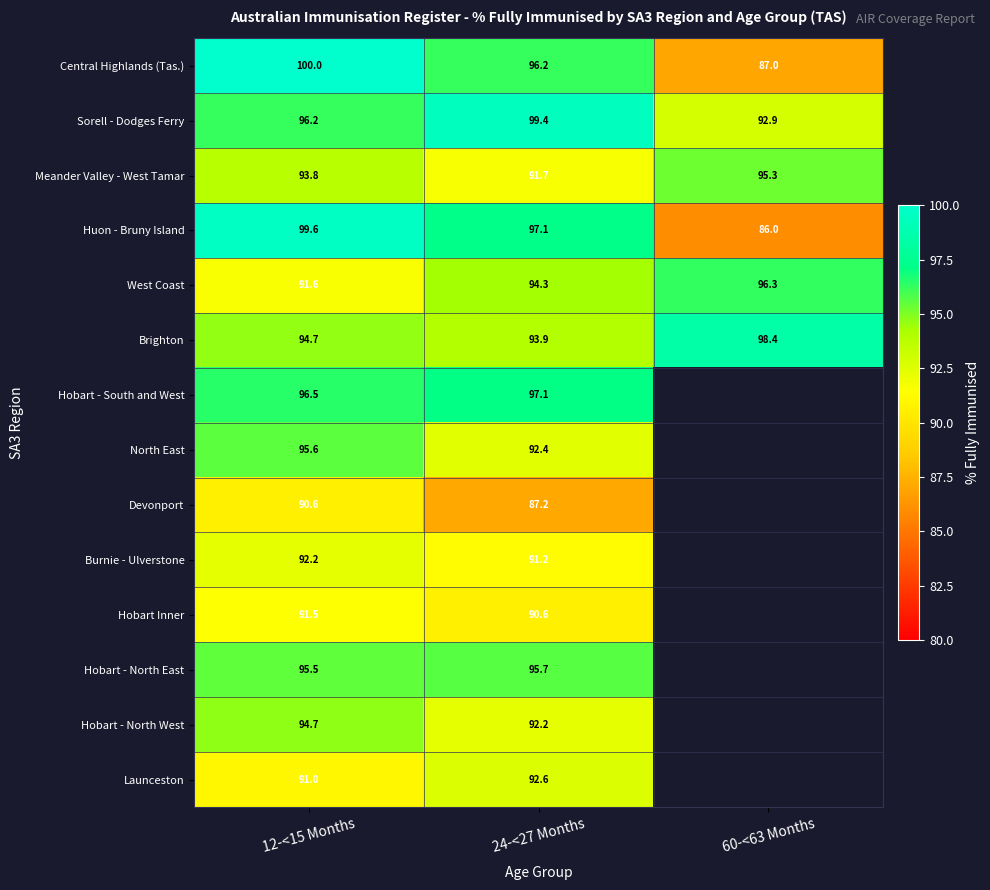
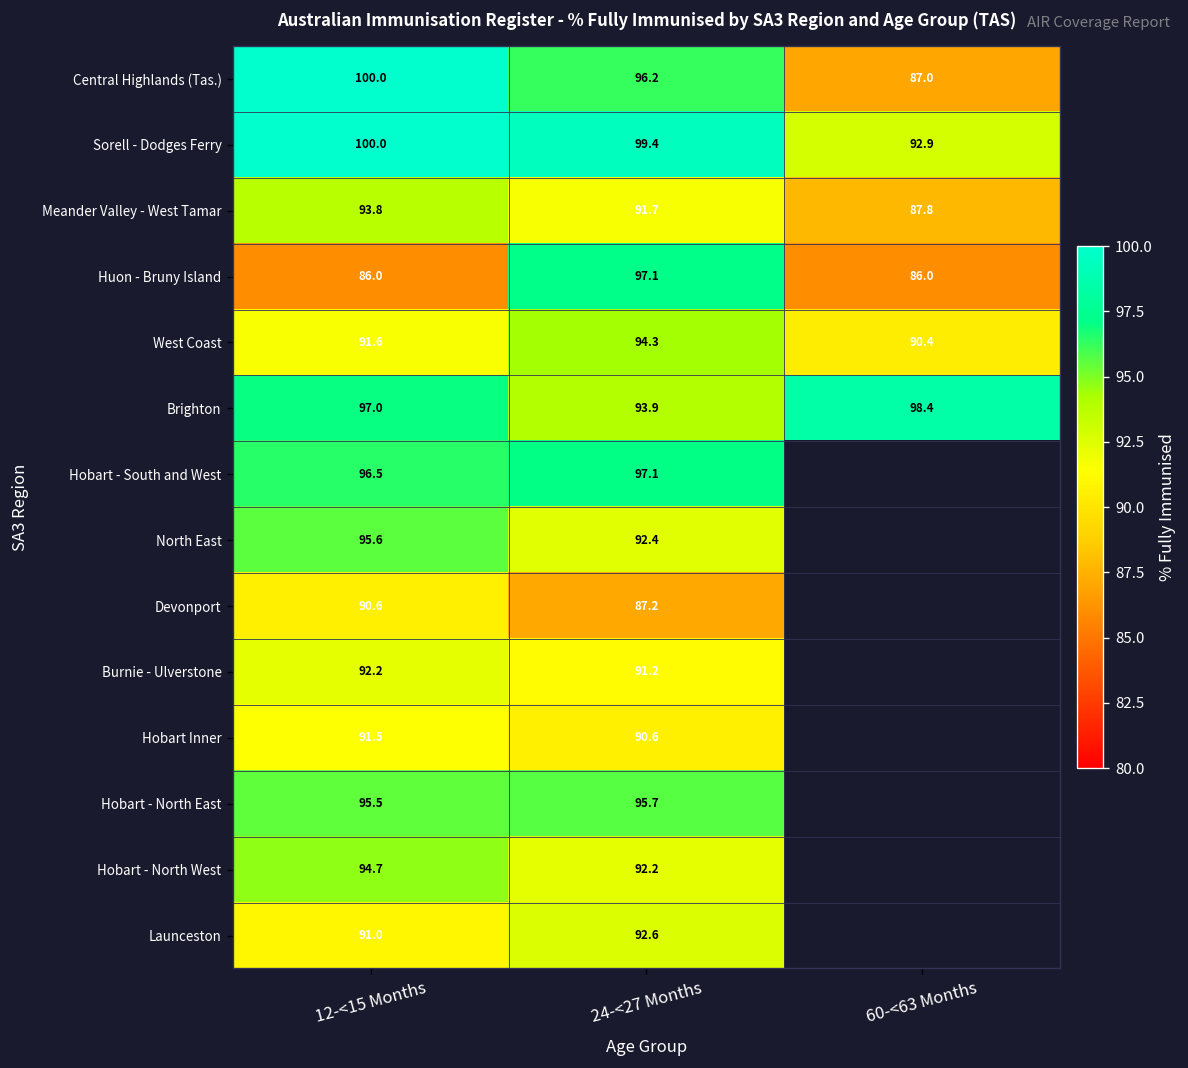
Sorell - Dodges Ferry, 12-<15 Months: 96.2 -> 100.0
Meander Valley - West Tamar, 60-<63 Months: 95.3 -> 87.8
Huon - Bruny Island, 12-<15 Months: 99.6 -> 86.0
West Coast, 60-<63 Months: 96.3 -> 90.4
Brighton, 12-<15 Months: 94.7 -> 97.0
